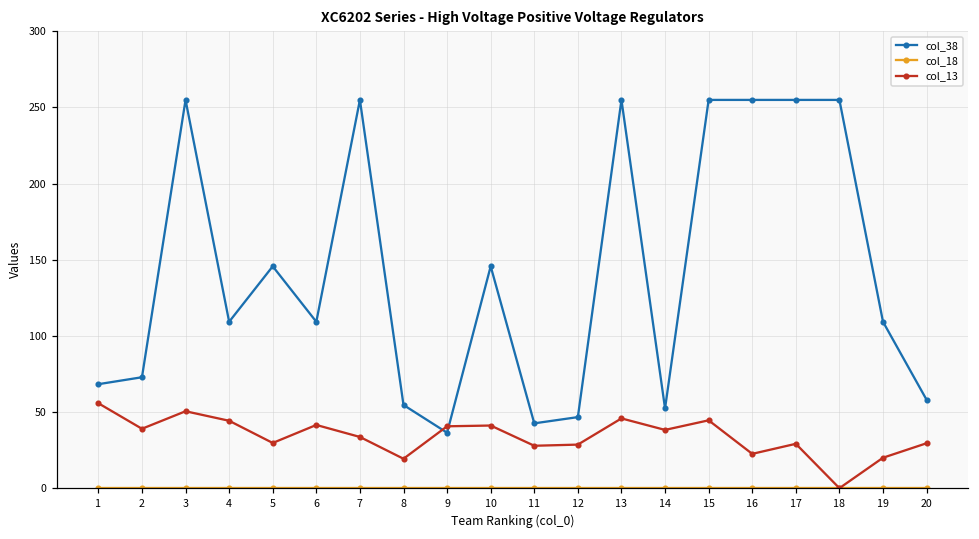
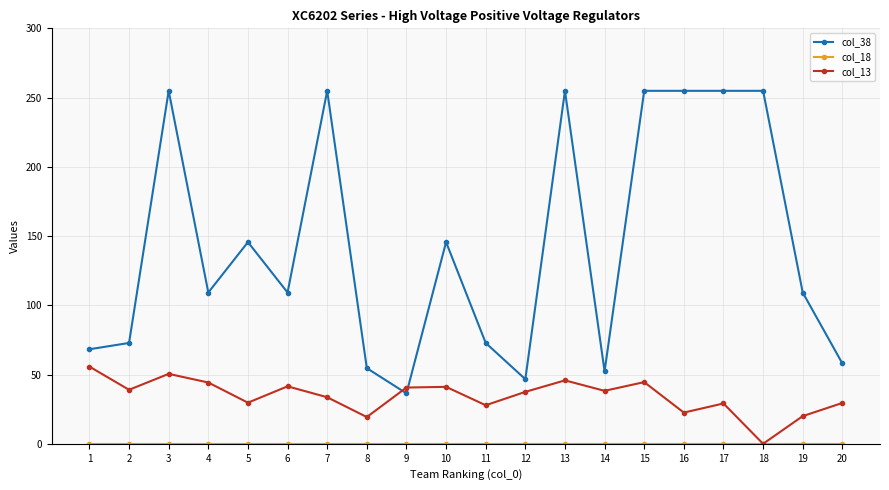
col_38, 11: 43 -> 73
col_13, 12: 29 -> 38
